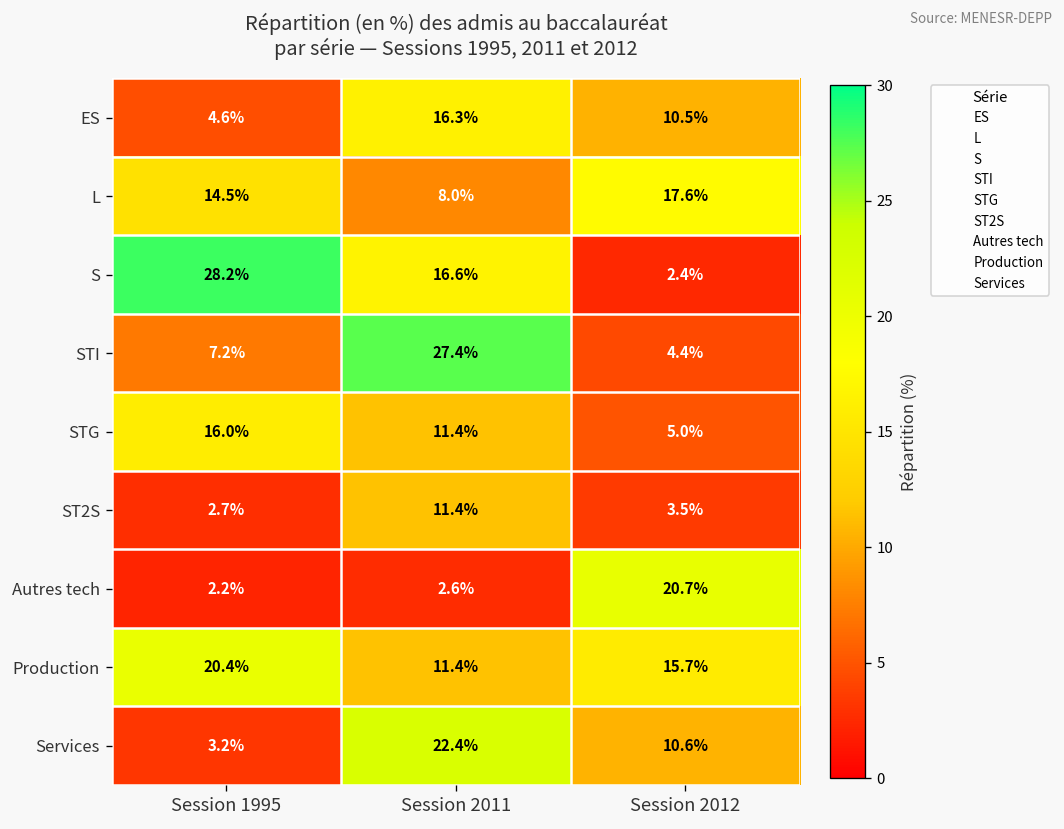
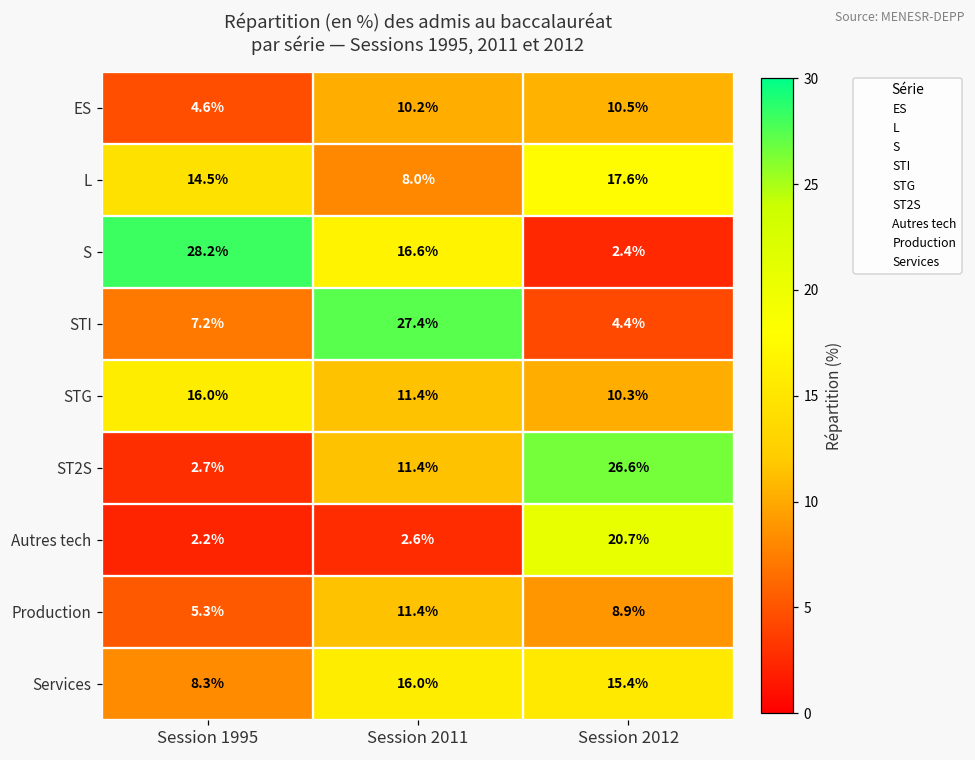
ES, Session 2011: 16.3% -> 10.2%
STG, Session 2012: 5.0% -> 10.3%
ST2S, Session 2012: 3.5% -> 26.6%
Production, Session 1995: 20.4% -> 5.3%
Production, Session 2012: 15.7% -> 8.9%
Services, Session 1995: 3.2% -> 8.3%
Services, Session 2011: 22.4% -> 16.0%
Services, Session 2012: 10.6% -> 15.4%
